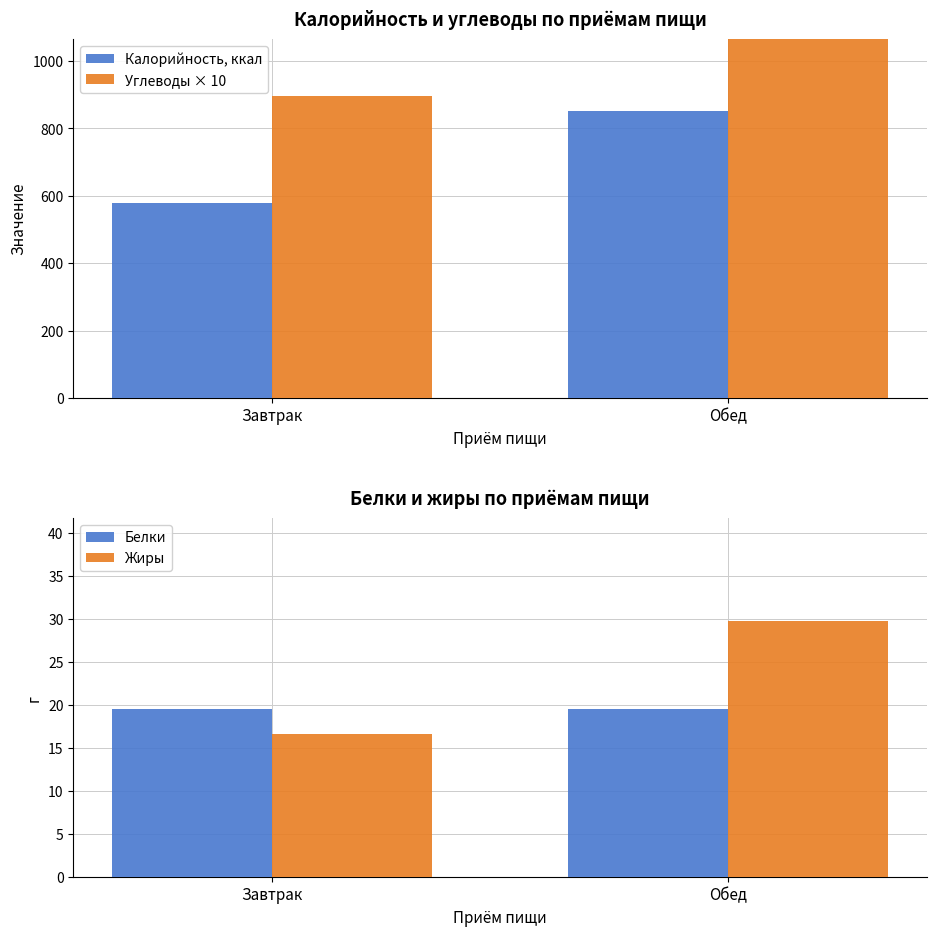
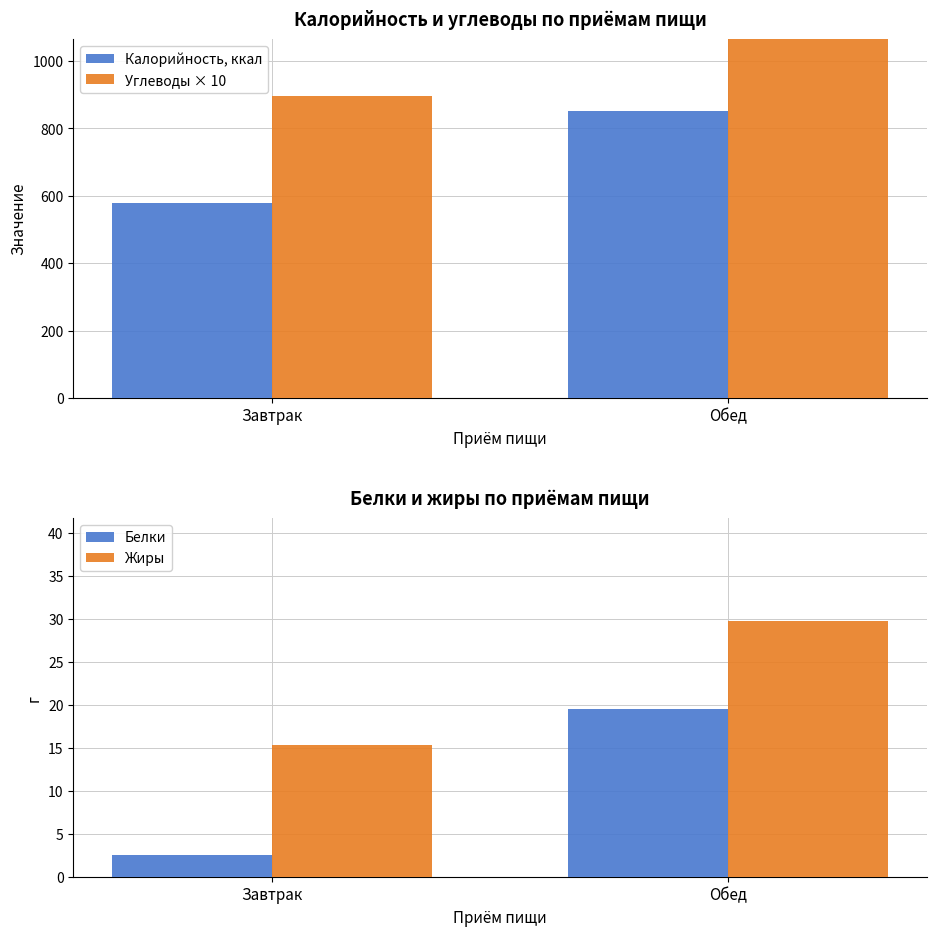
Белки и жиры по приёмам пищи, Белки, Завтрак: 20 -> 3
Белки и жиры по приёмам пищи, Жиры, Завтрак: 17 -> 15
